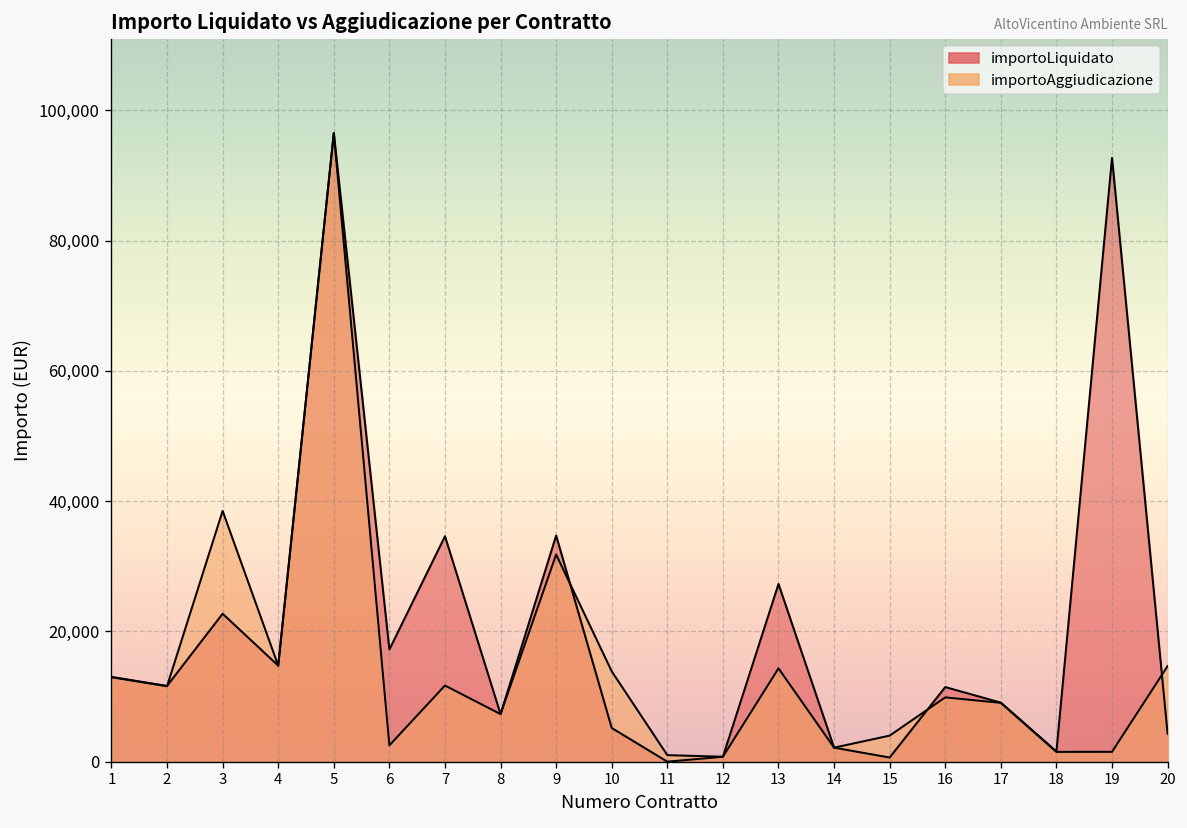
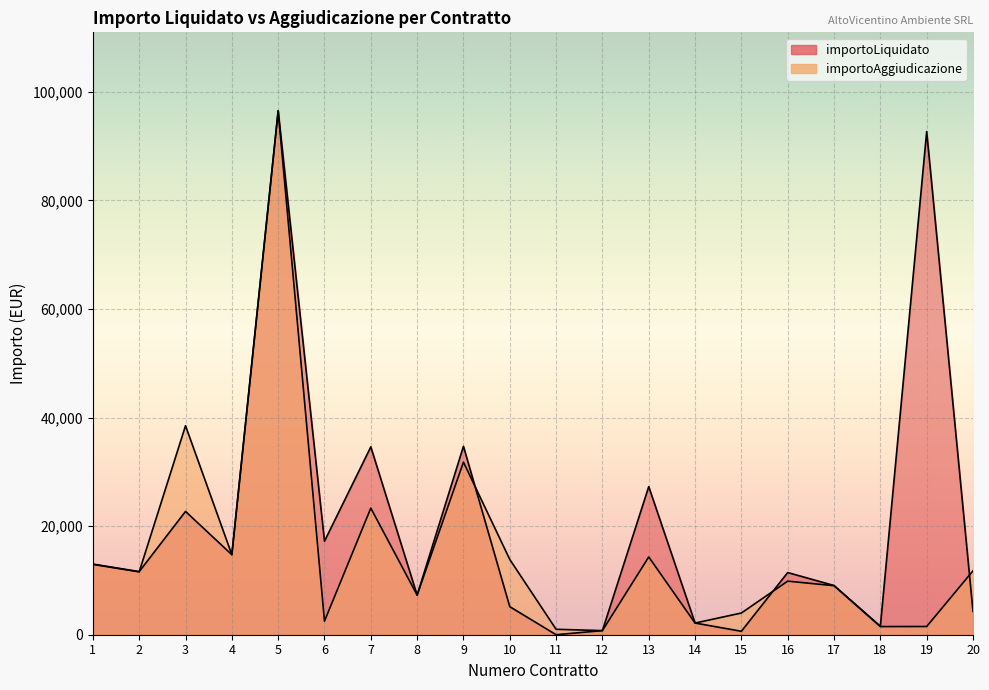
importoAggiudicazione, 7: 12,000 -> 23,000
importoAggiudicazione, 20: 15,000 -> 12,000
